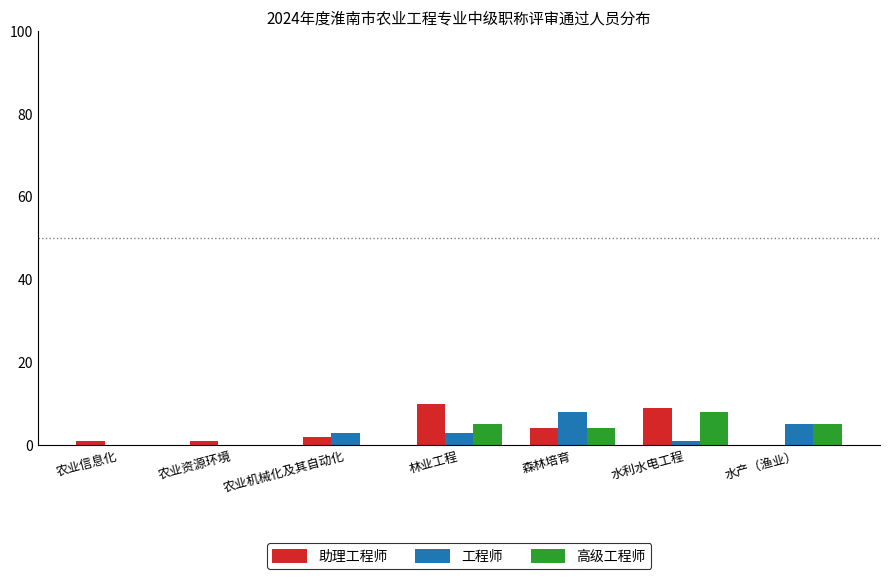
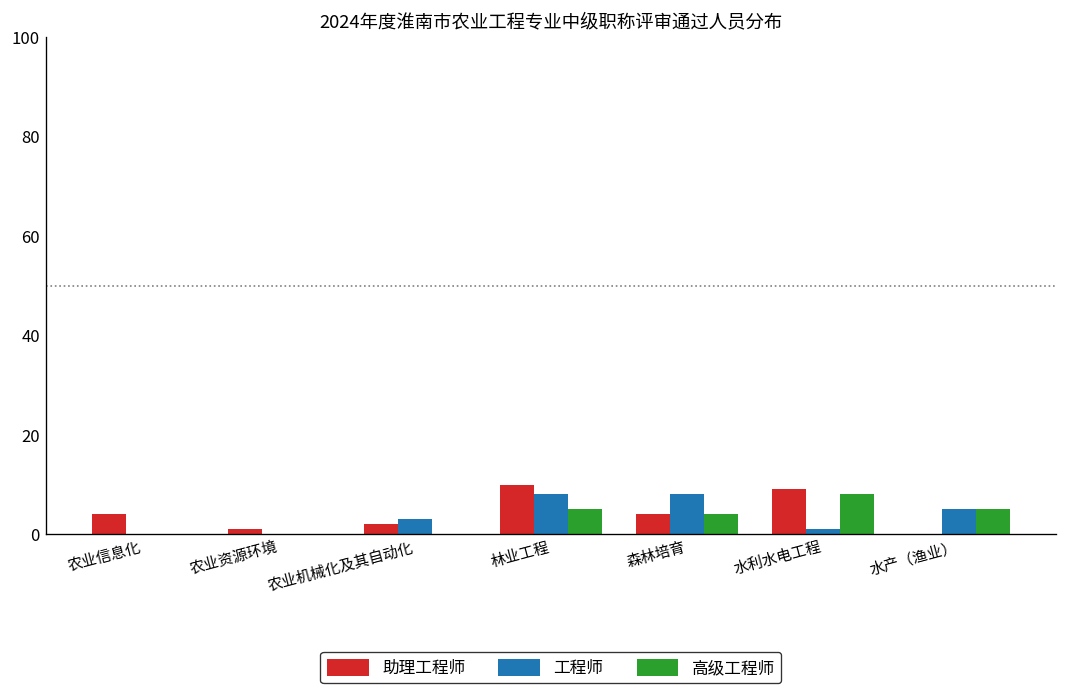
助理工程师, 农业信息化: 1 -> 4
工程师, 林业工程: 3 -> 8
